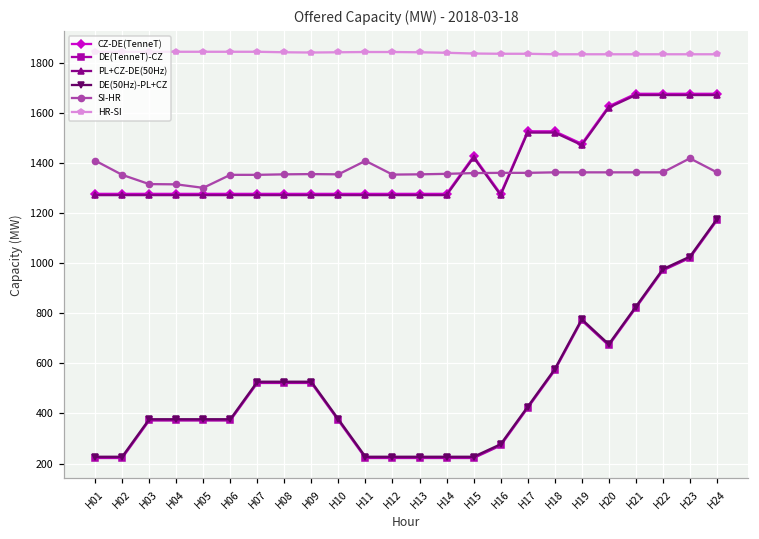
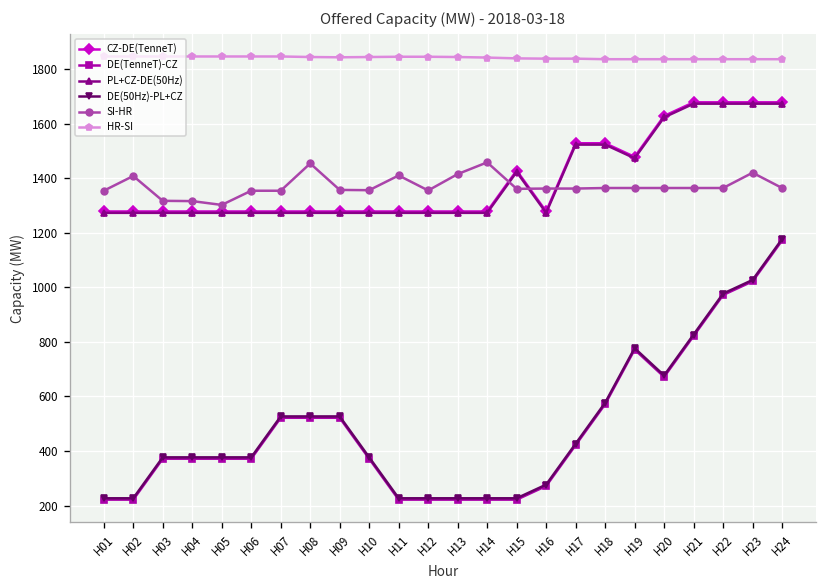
SI-HR, H01: 1410 -> 1350
SI-HR, H02: 1350 -> 1410
SI-HR, H08: 1360 -> 1450
SI-HR, H13: 1360 -> 1420
SI-HR, H14: 1360 -> 1460
